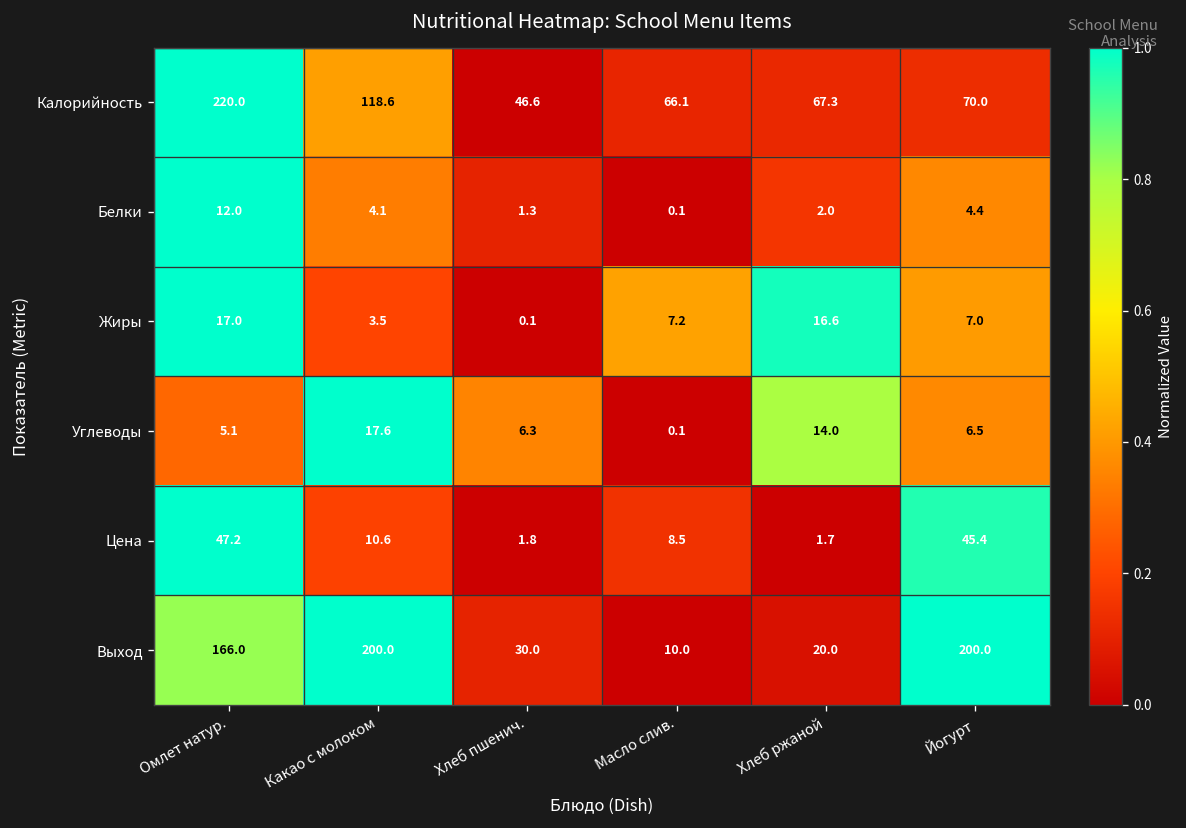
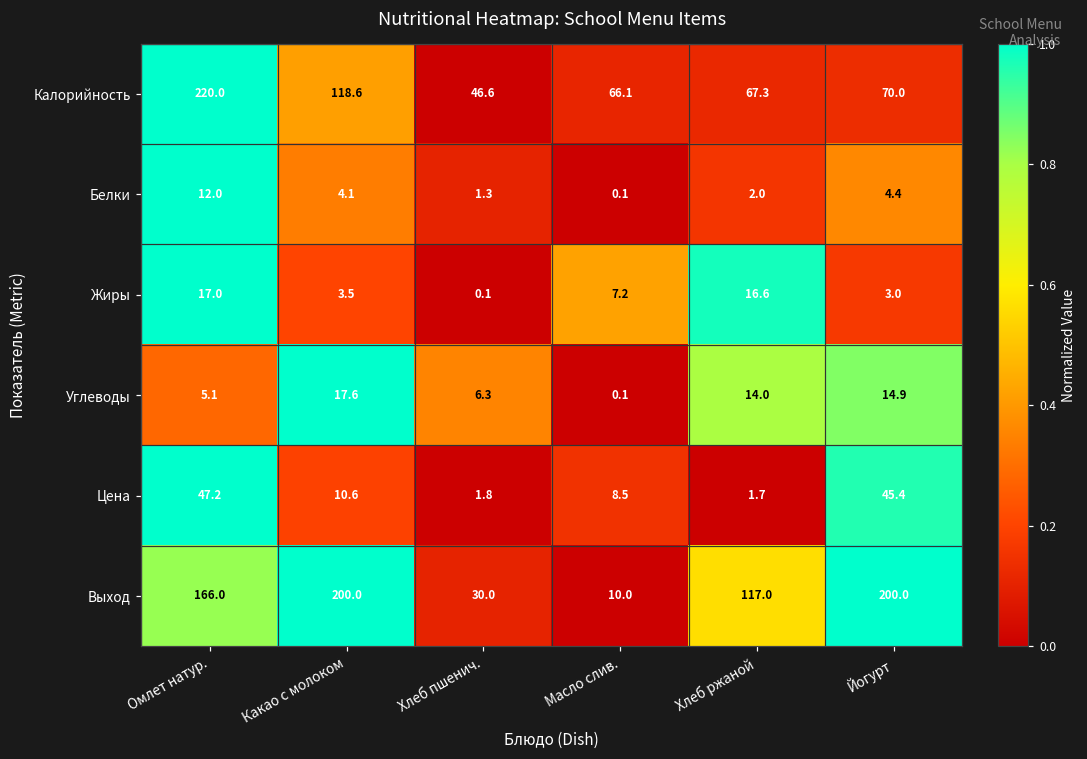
Жиры, Йогурт: 7.0 -> 3.0
Углеводы, Йогурт: 6.5 -> 14.9
Выход, Хлеб ржаной: 20.0 -> 117.0
